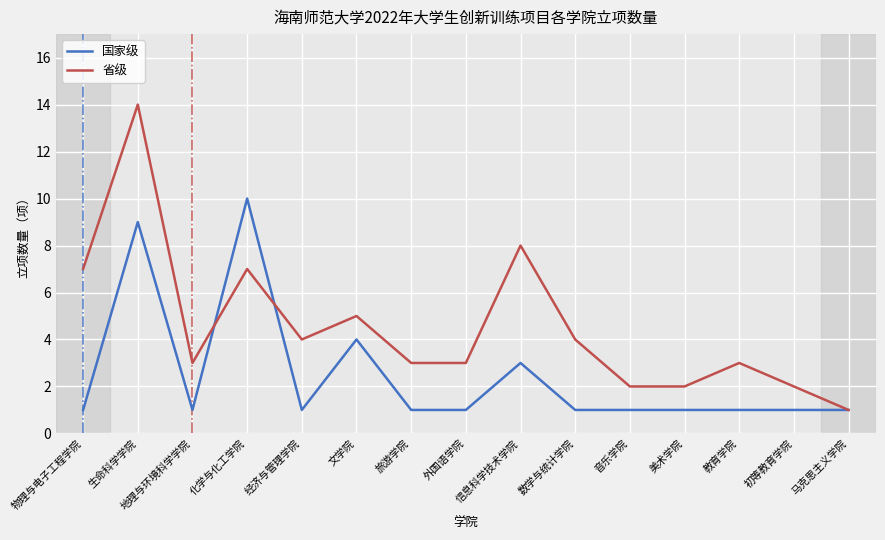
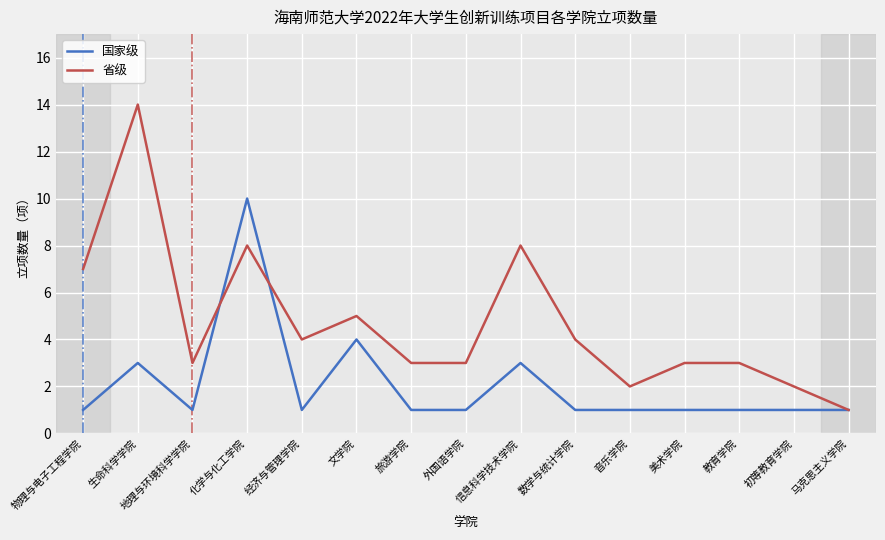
国家级, 生命科学学院: 9 -> 3
省级, 化学与化工学院: 7 -> 8
省级, 美术学院: 2 -> 3
